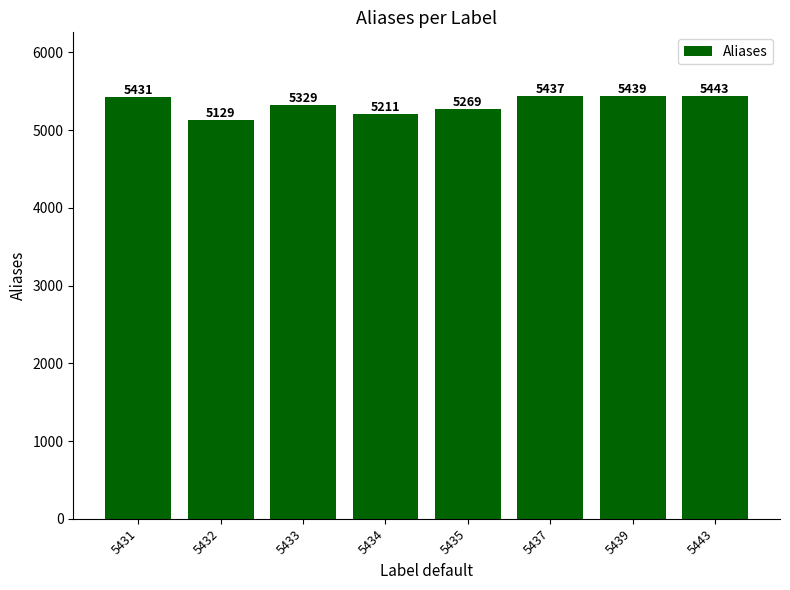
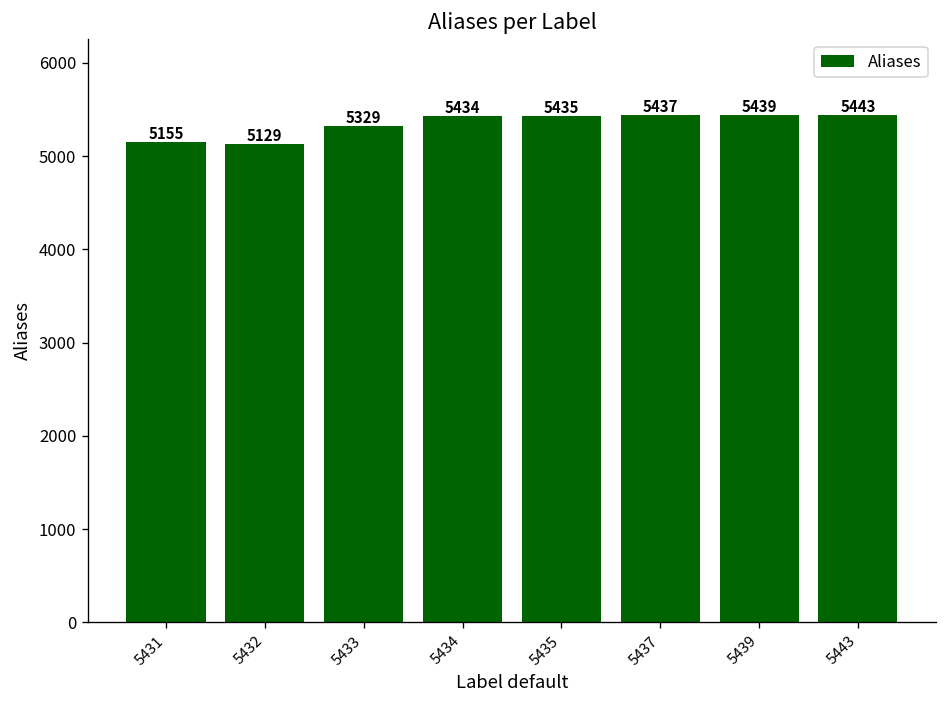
5431: 5431 -> 5155
5434: 5211 -> 5434
5435: 5269 -> 5435
